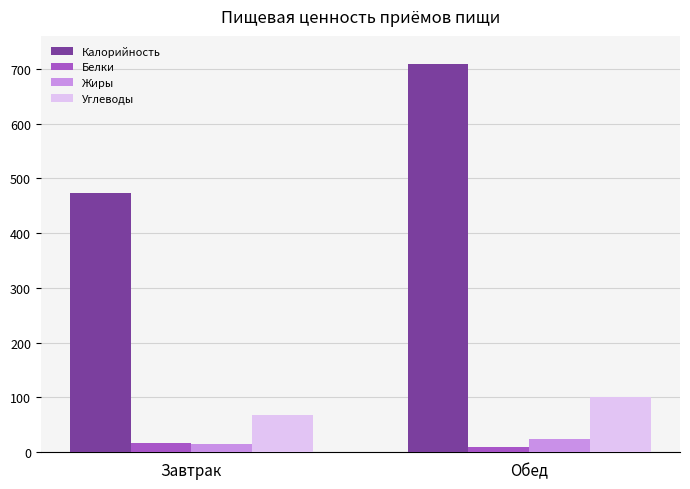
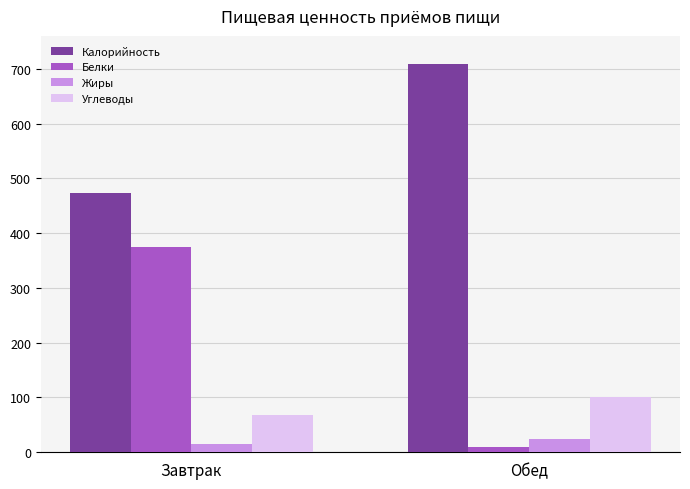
Белки, Завтрак: 20 -> 370
